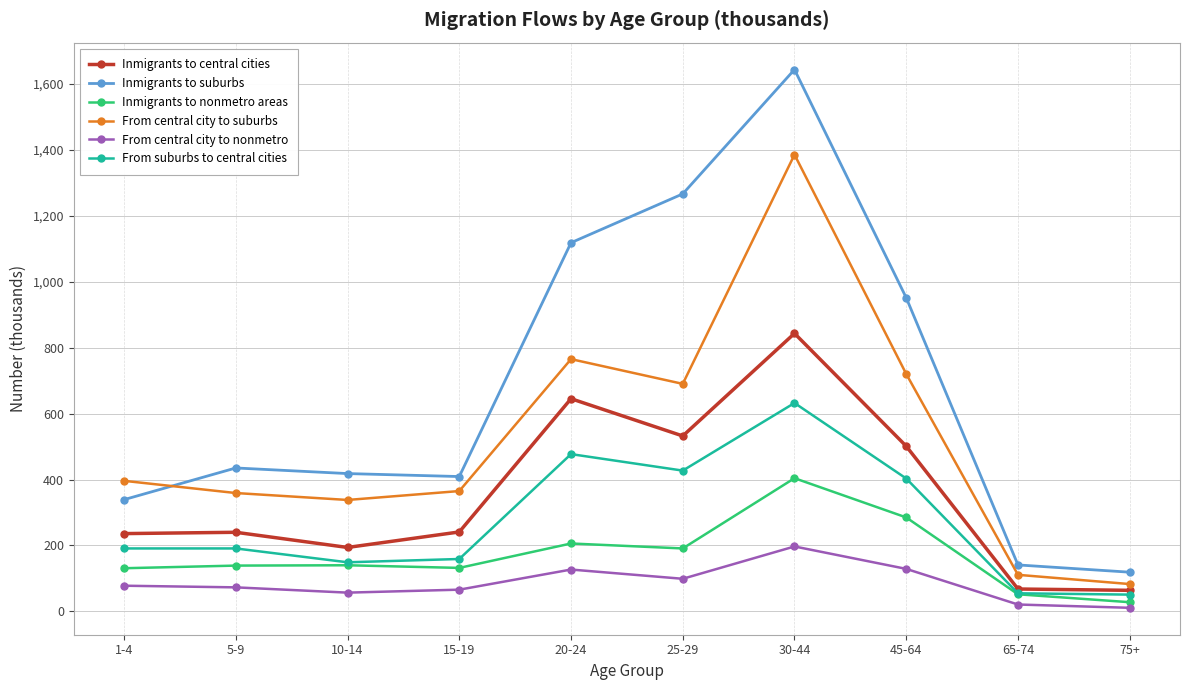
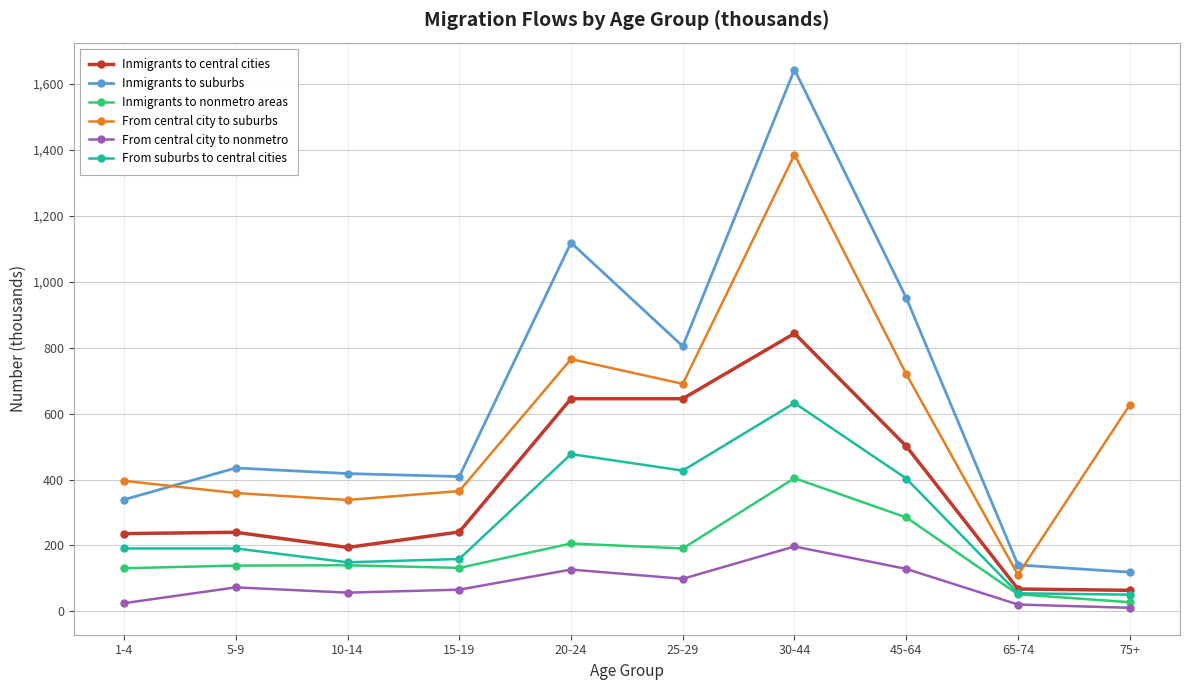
From central city to nonmetro, 1-4: 80 -> 30
Inmigrants to central cities, 25-29: 530 -> 650
Inmigrants to suburbs, 25-29: 1,270 -> 800
From central city to suburbs, 75+: 80 -> 630
